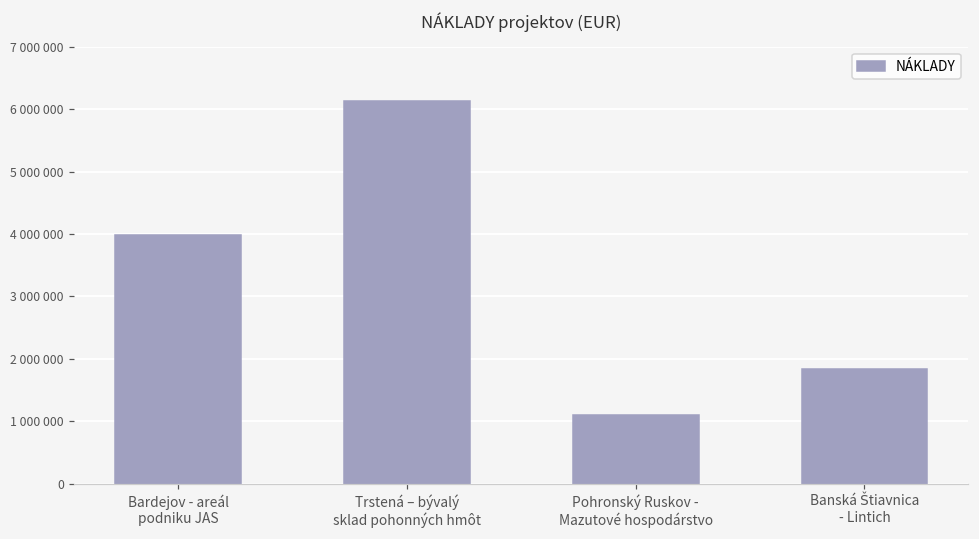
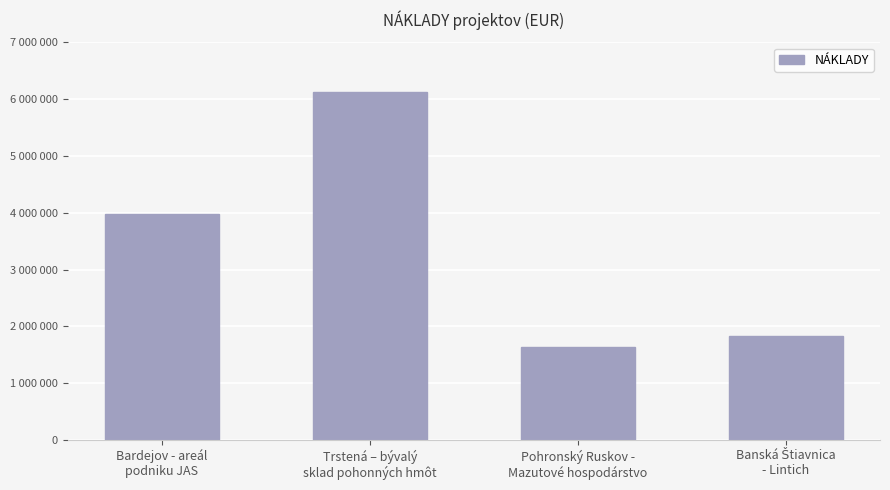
Pohronský Ruskov - Mazutové hospodárstvo: 1100000 -> 1600000
